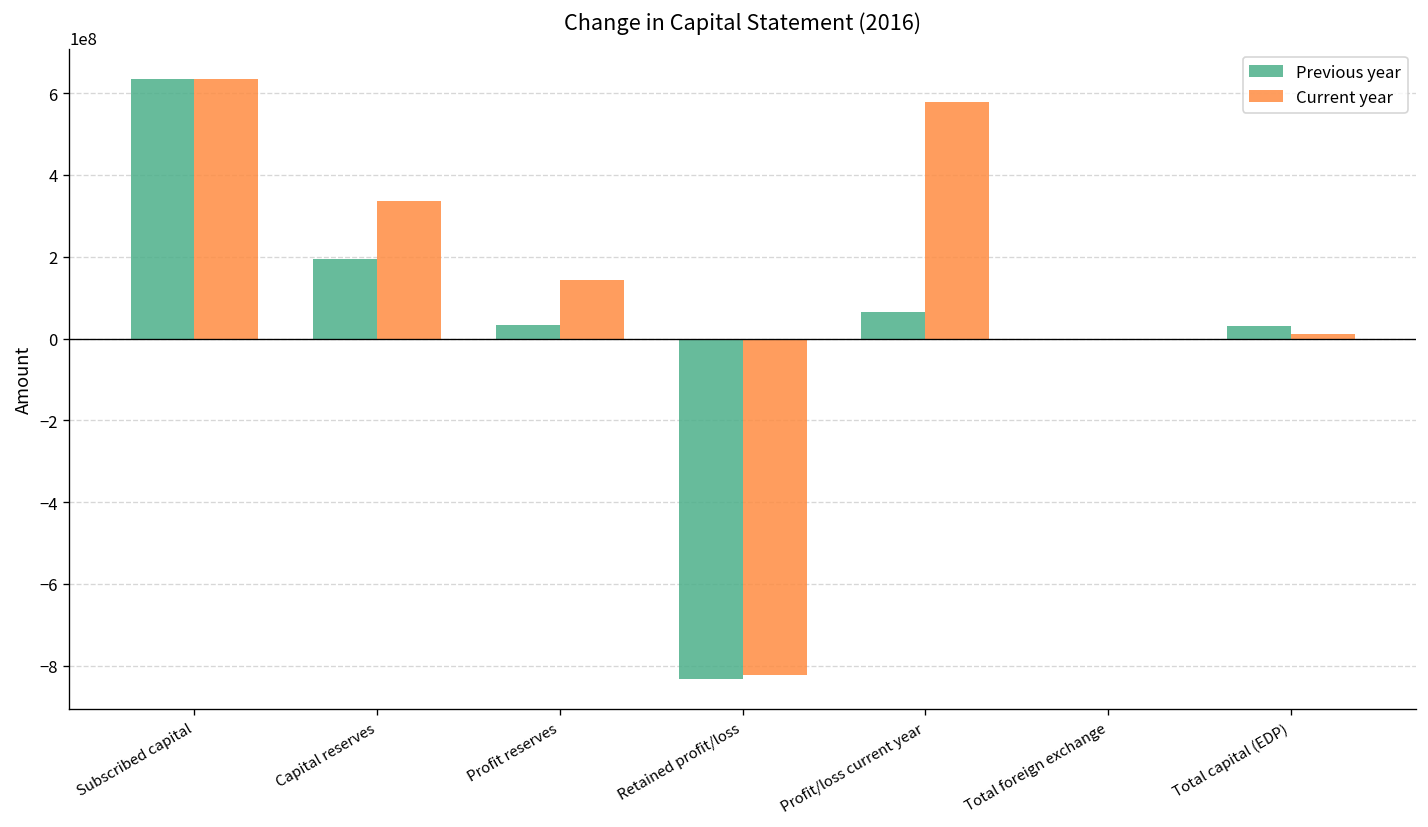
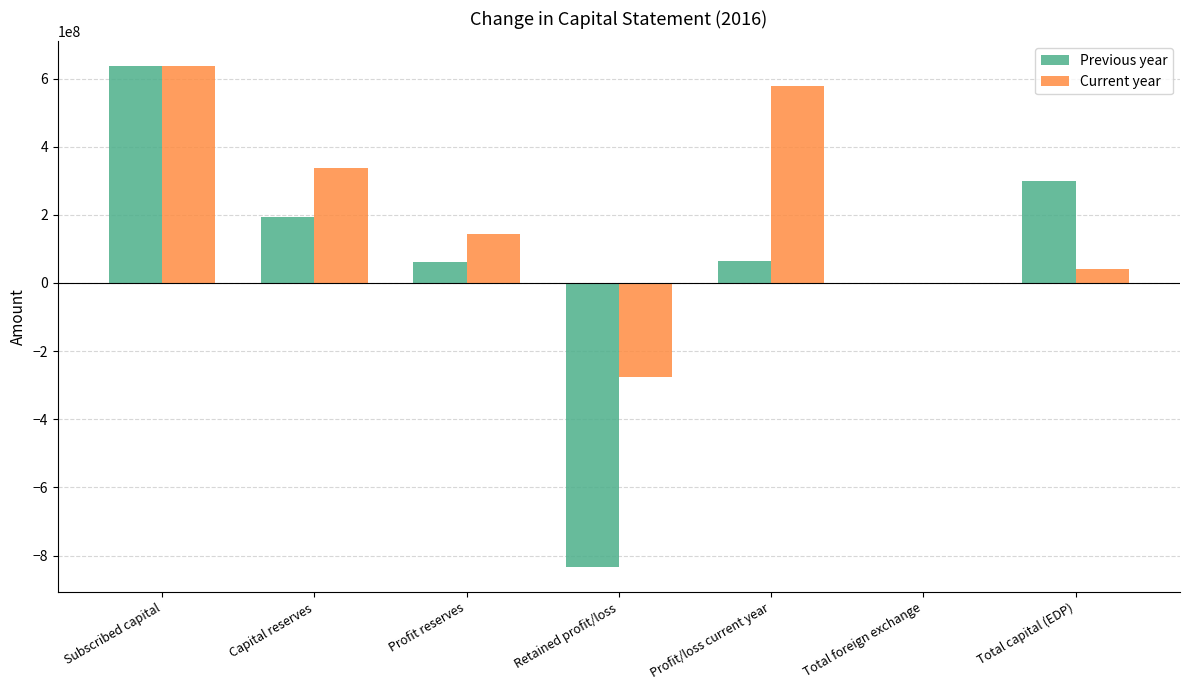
Previous year, Profit reserves: 30000000 -> 60000000
Current year, Retained profit/loss: -820000000 -> -270000000
Previous year, Total capital (EDP): 30000000 -> 300000000
Current year, Total capital (EDP): 10000000 -> 40000000
